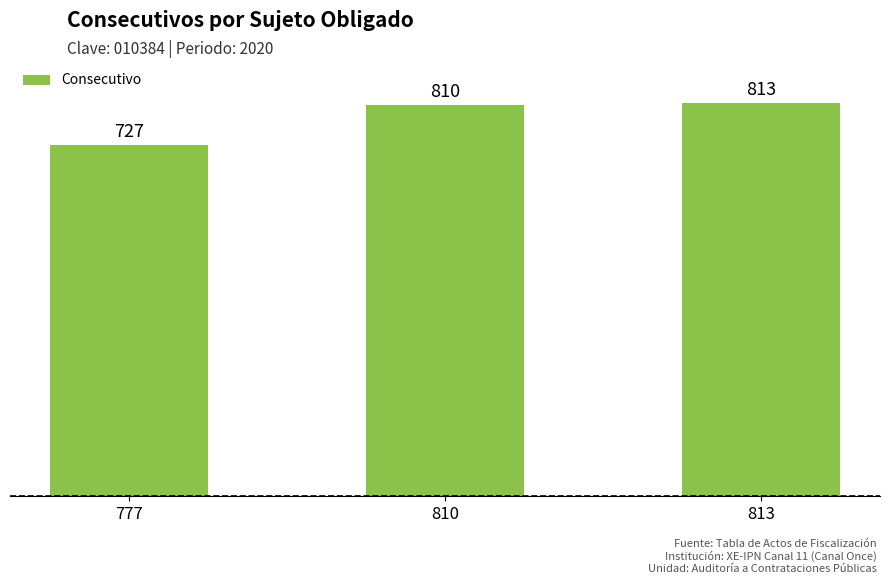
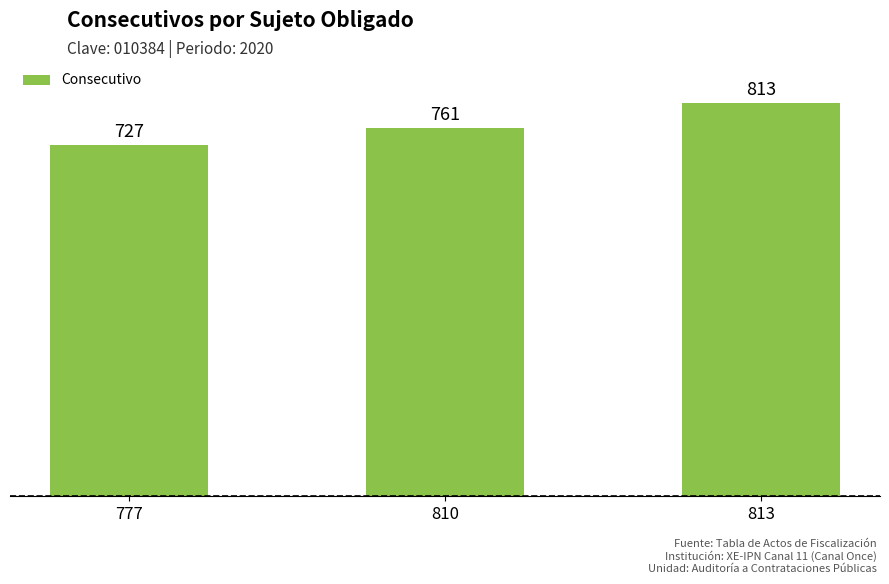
810: 810 -> 761
